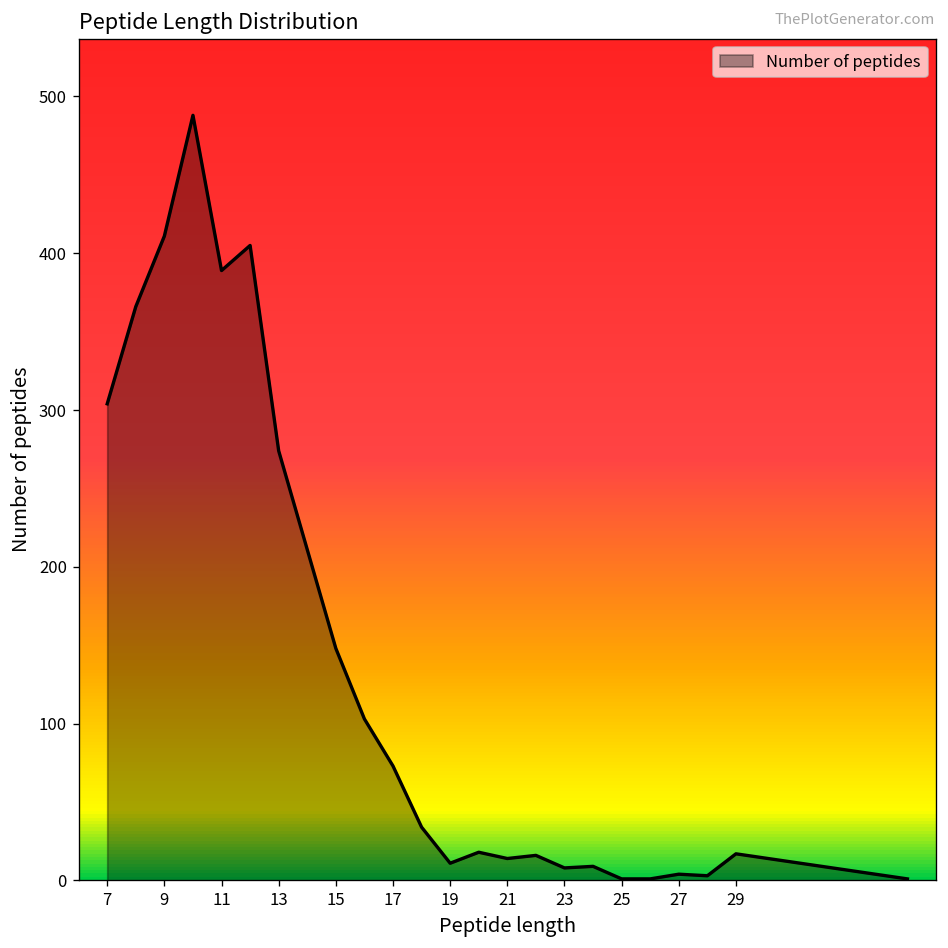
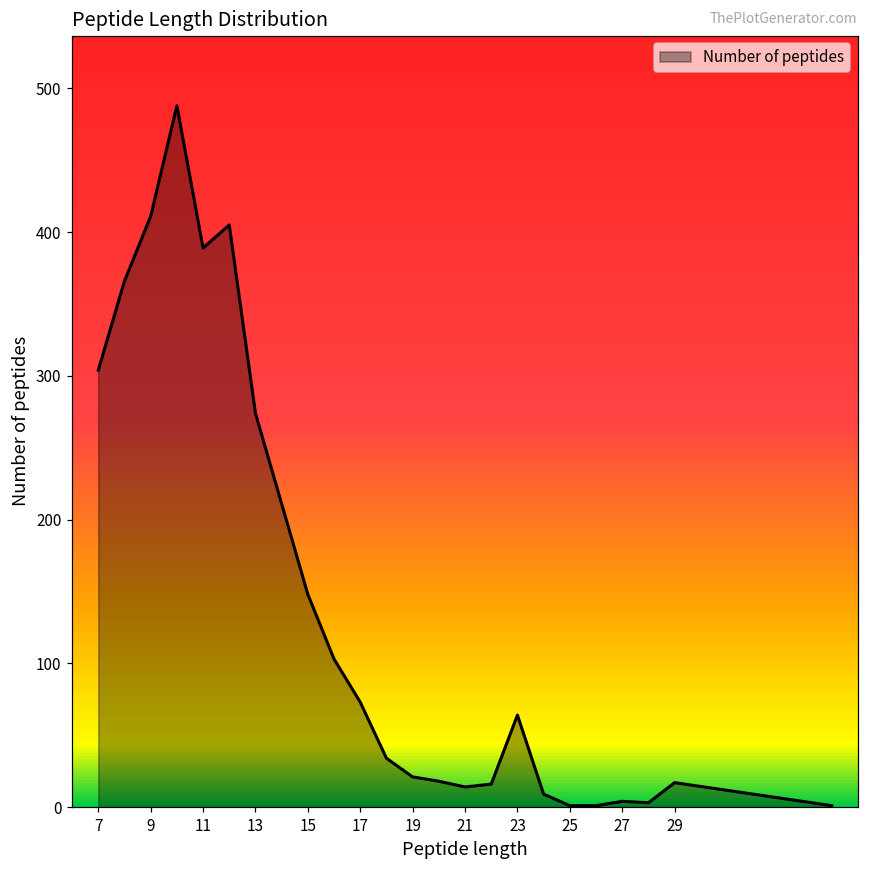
19: 11 -> 21
23: 8 -> 64
